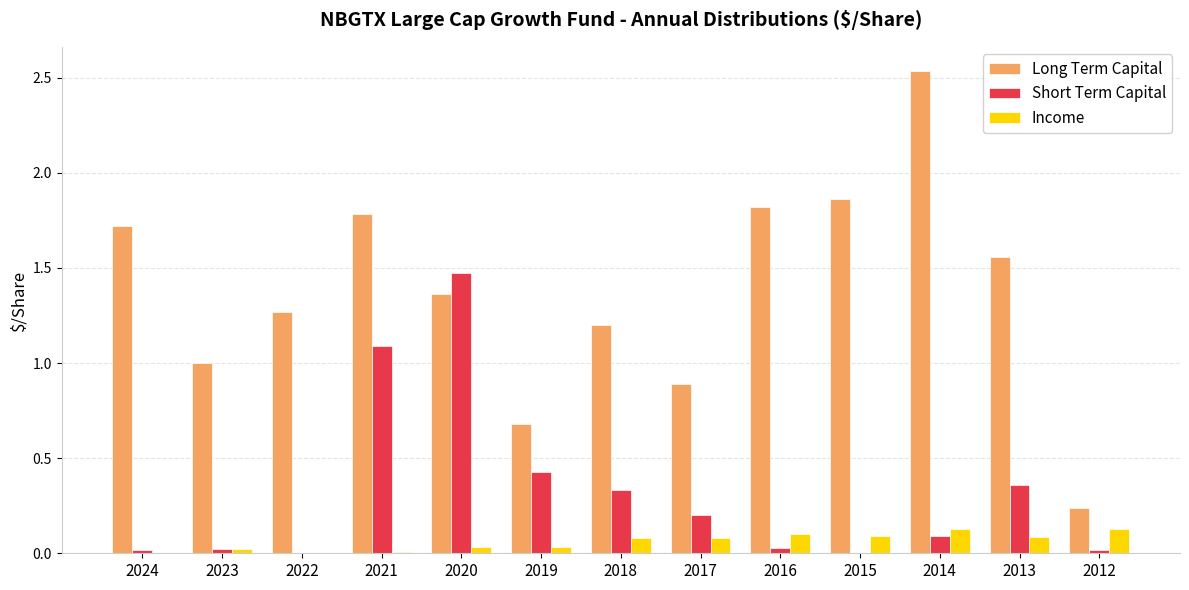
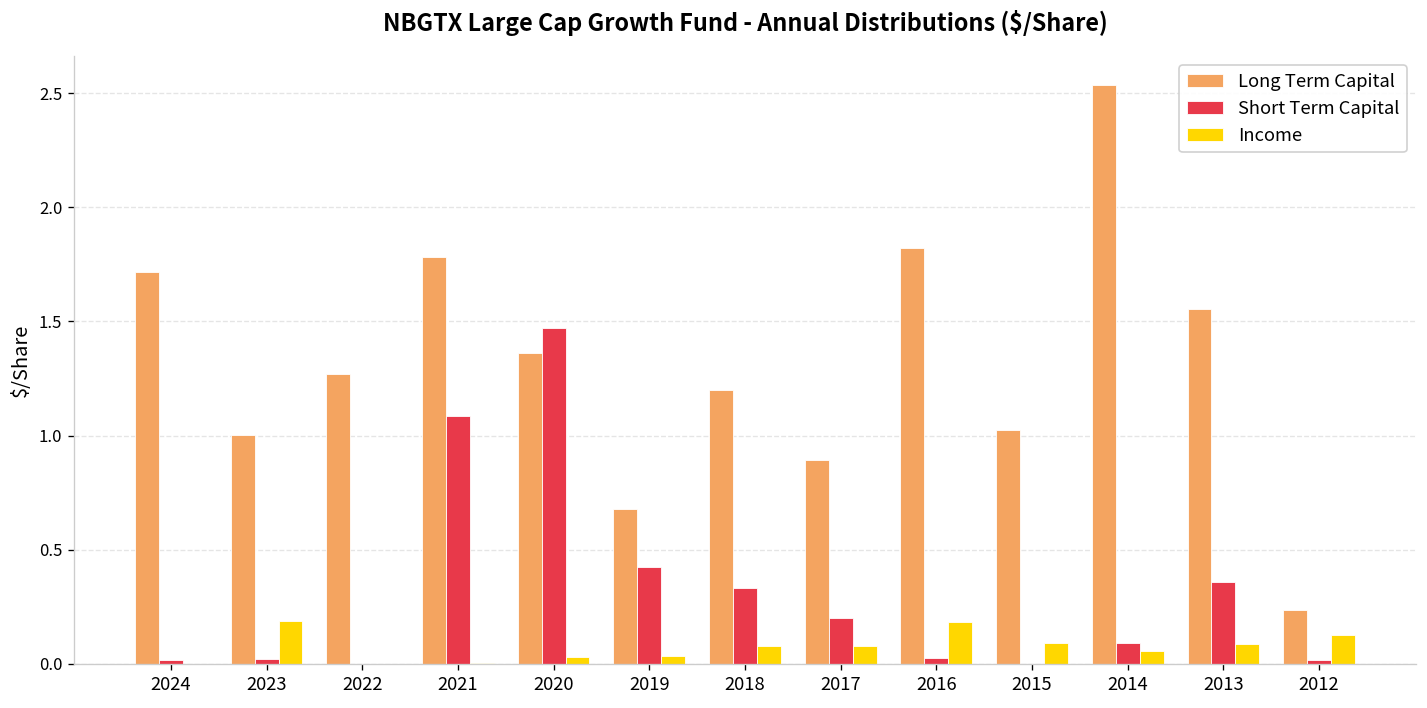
Income, 2023: 0.02 -> 0.19
Income, 2016: 0.10 -> 0.18
Long Term Capital, 2015: 1.86 -> 1.03
Income, 2014: 0.13 -> 0.06
